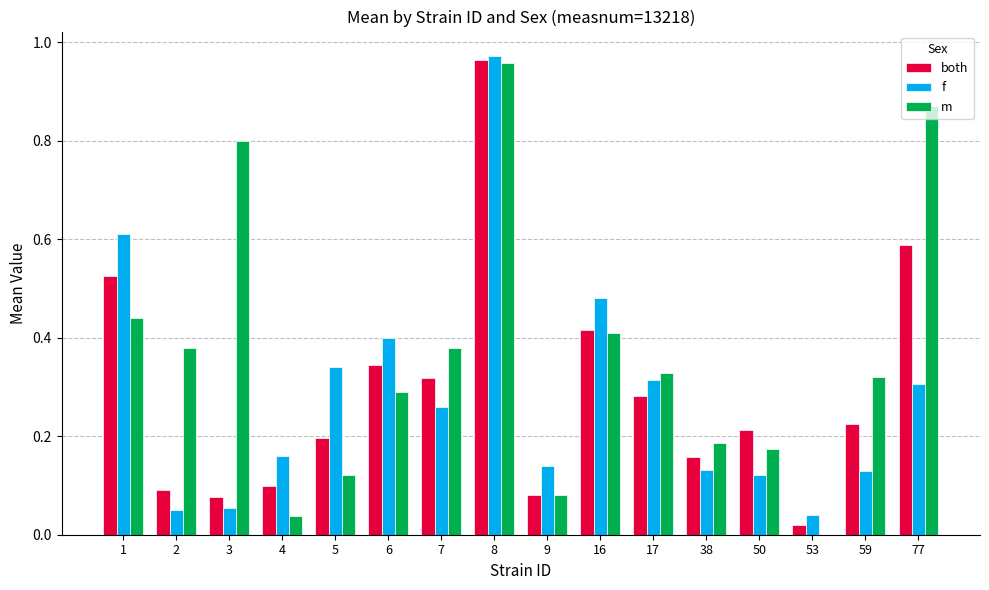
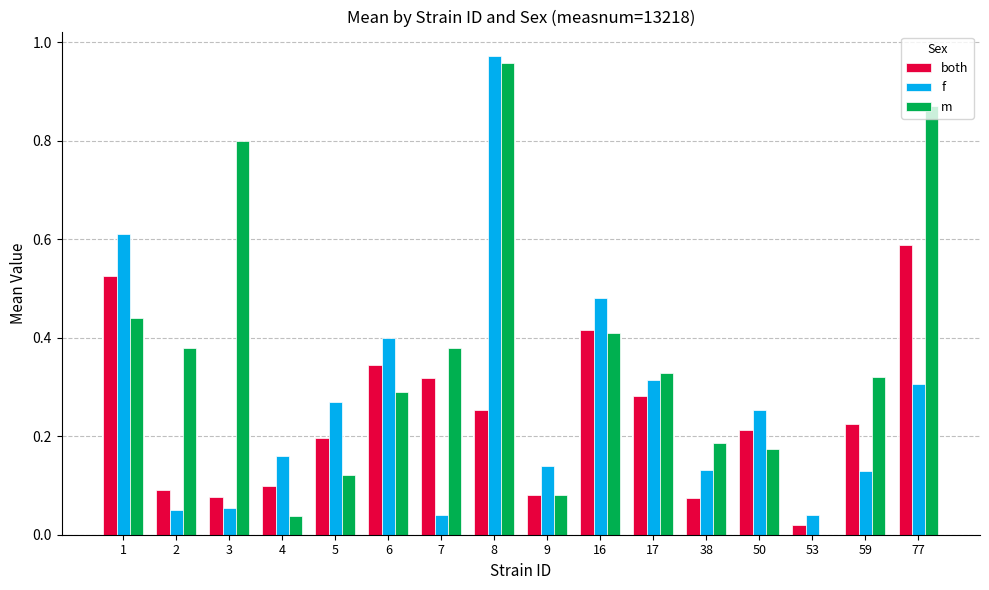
f, 5: 0.34 -> 0.27
f, 7: 0.26 -> 0.04
both, 8: 0.97 -> 0.25
both, 38: 0.16 -> 0.07
f, 50: 0.12 -> 0.25
